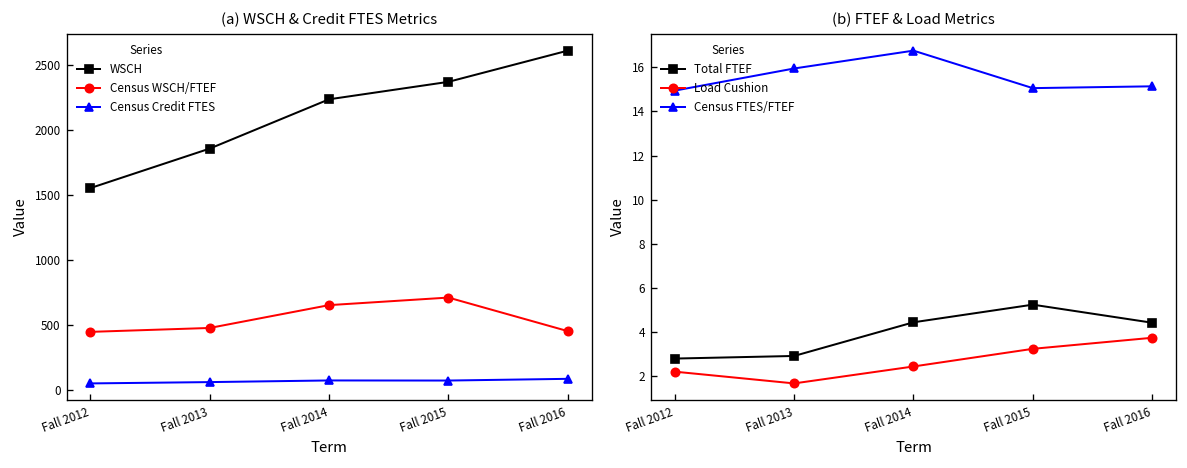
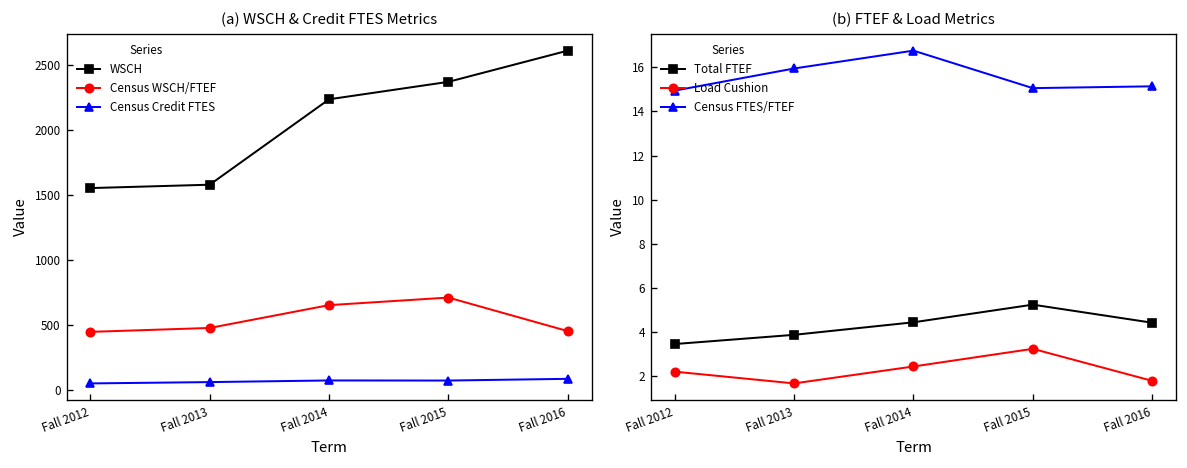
(a) WSCH & Credit FTES Metrics, WSCH, Fall 2013: 1860 -> 1580
(b) FTEF & Load Metrics, Total FTEF, Fall 2012: 2.8 -> 3.5
(b) FTEF & Load Metrics, Total FTEF, Fall 2013: 2.9 -> 3.9
(b) FTEF & Load Metrics, Load Cushion, Fall 2016: 3.8 -> 1.8
